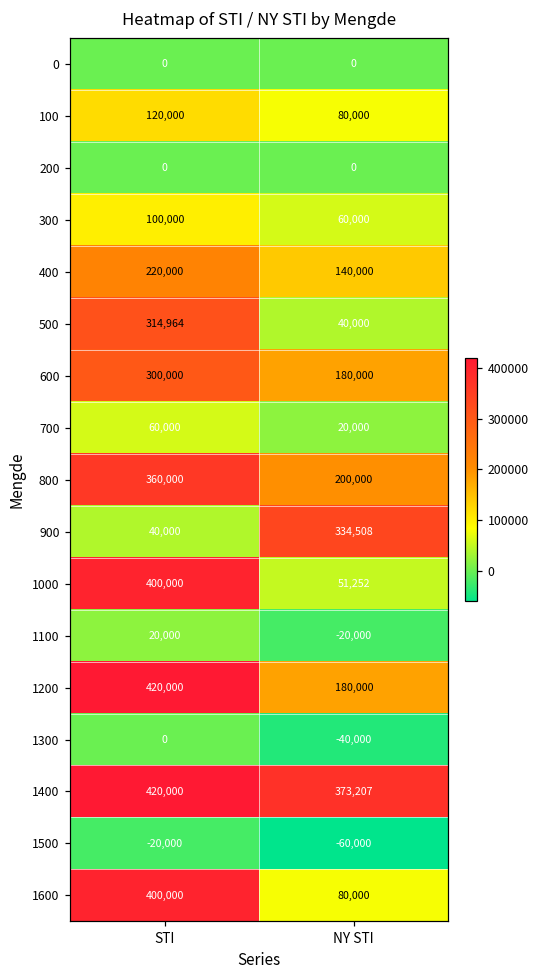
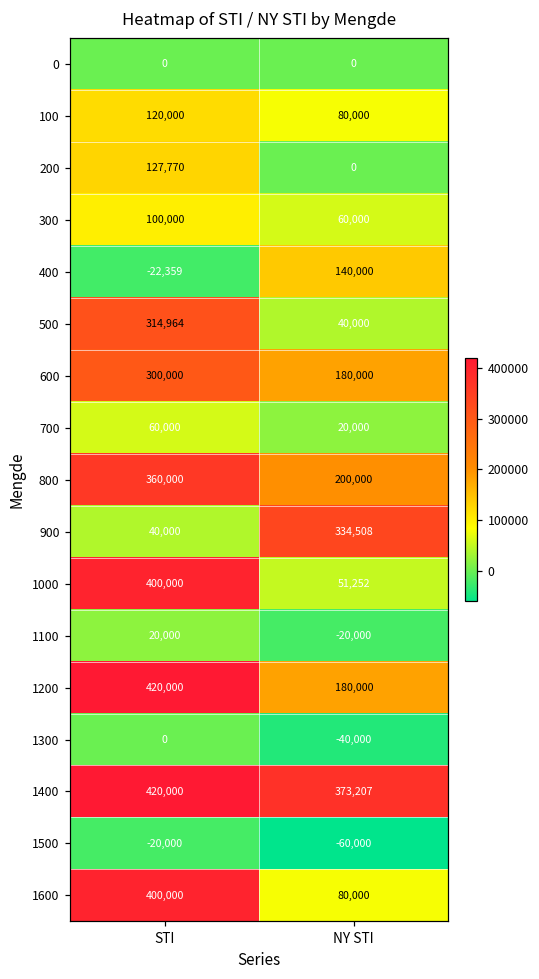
200, STI: 0 -> 127,770
400, STI: 220,000 -> -22,359
